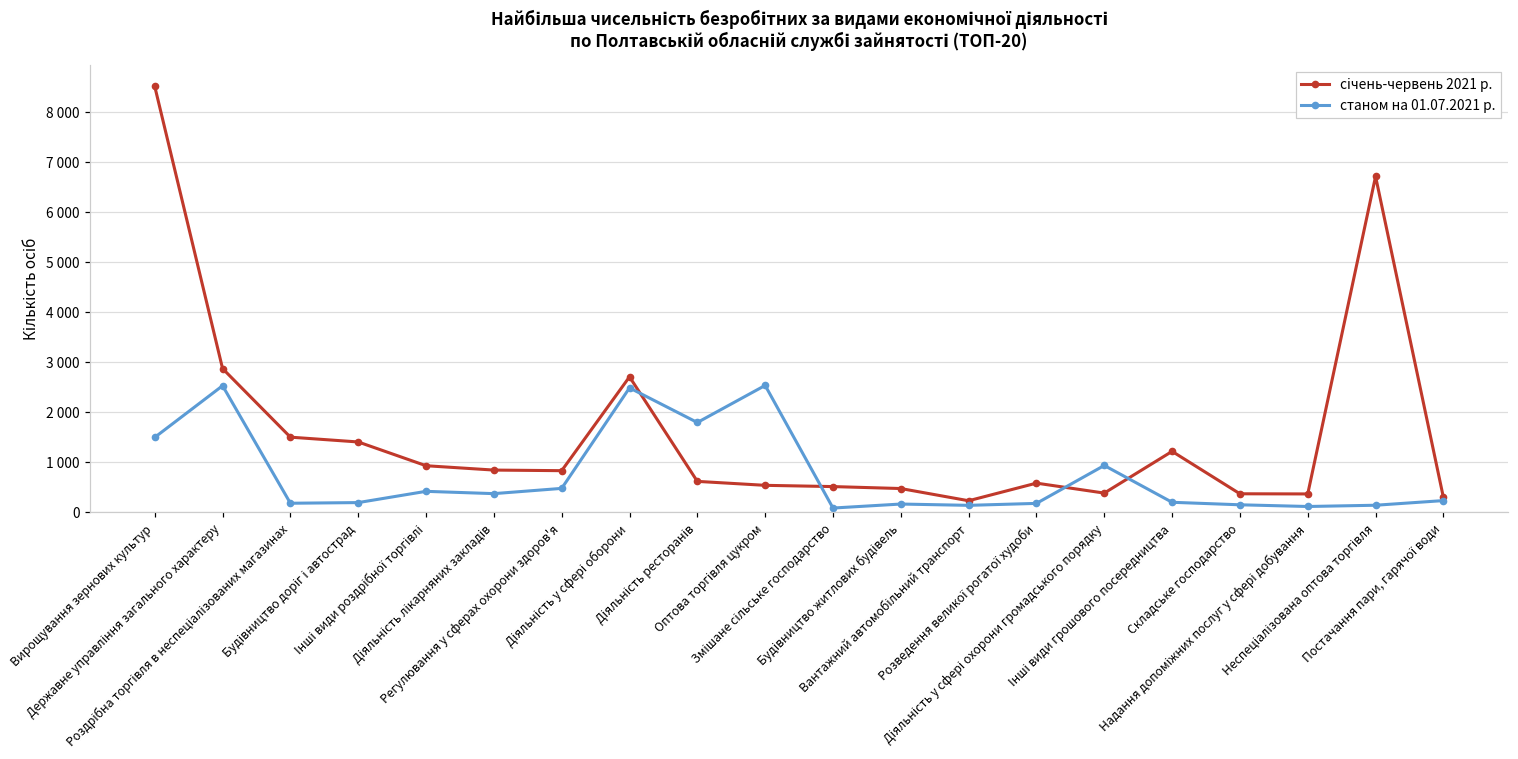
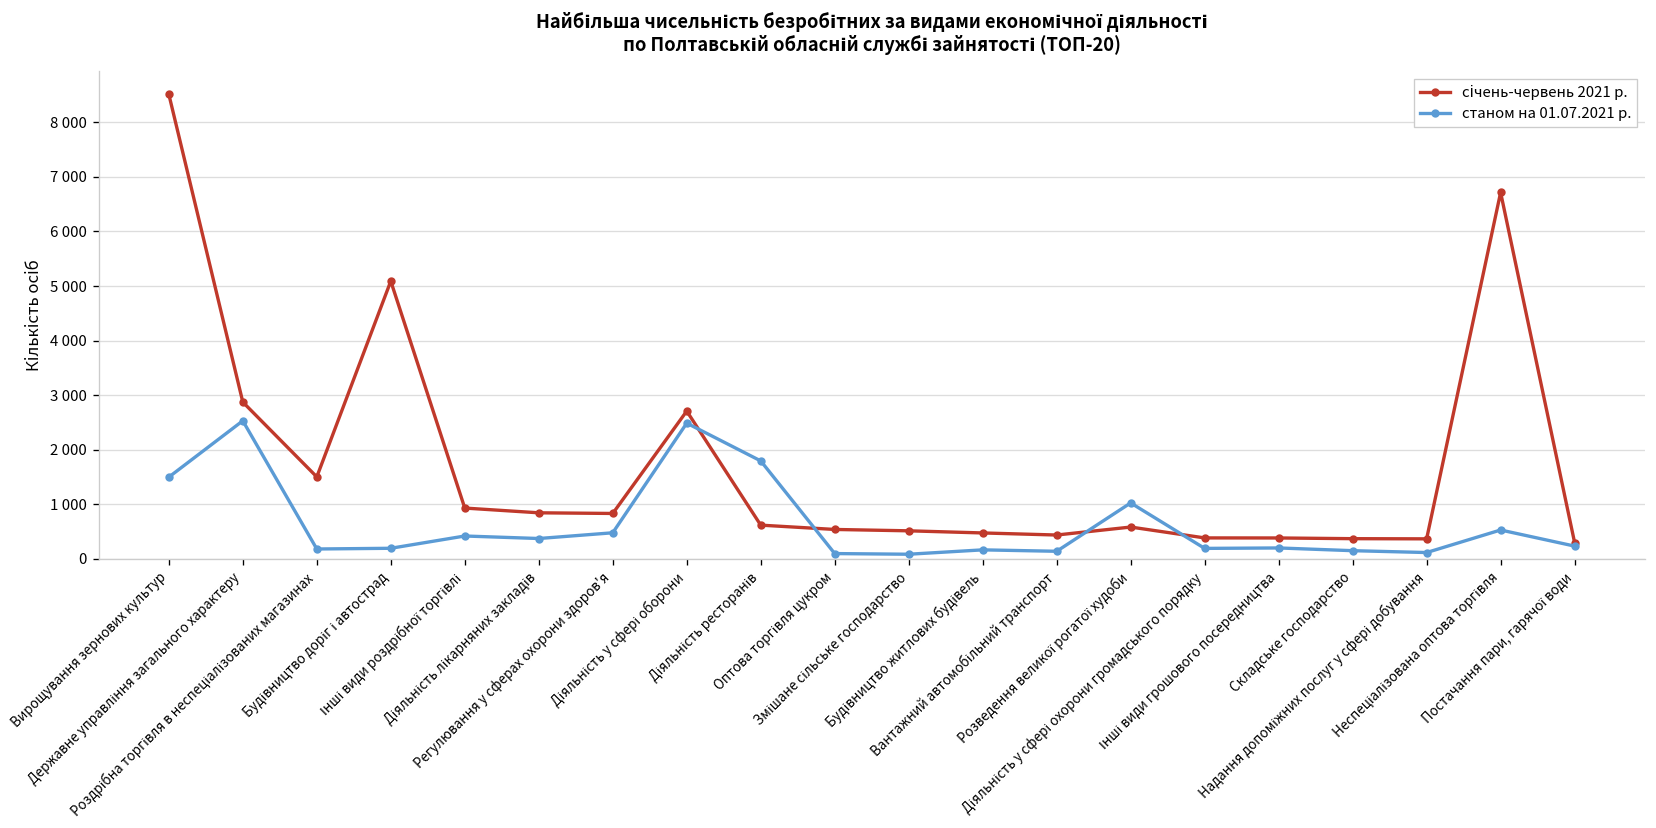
січень-червень 2021 р., Будівництво доріг і автострад: 1400 -> 5100
станом на 01.07.2021 р., Оптова торгівля цукром: 2500 -> 100
січень-червень 2021 р., Вантажний автомобільний транспорт: 200 -> 400
станом на 01.07.2021 р., Розведення великої рогатої худоби: 200 -> 1000
станом на 01.07.2021 р., Діяльність у сфері охорони громадського порядку: 900 -> 200
січень-червень 2021 р., Інші види грошового посередництва: 1200 -> 400
станом на 01.07.2021 р., Неспеціалізована оптова торгівля: 100 -> 500
